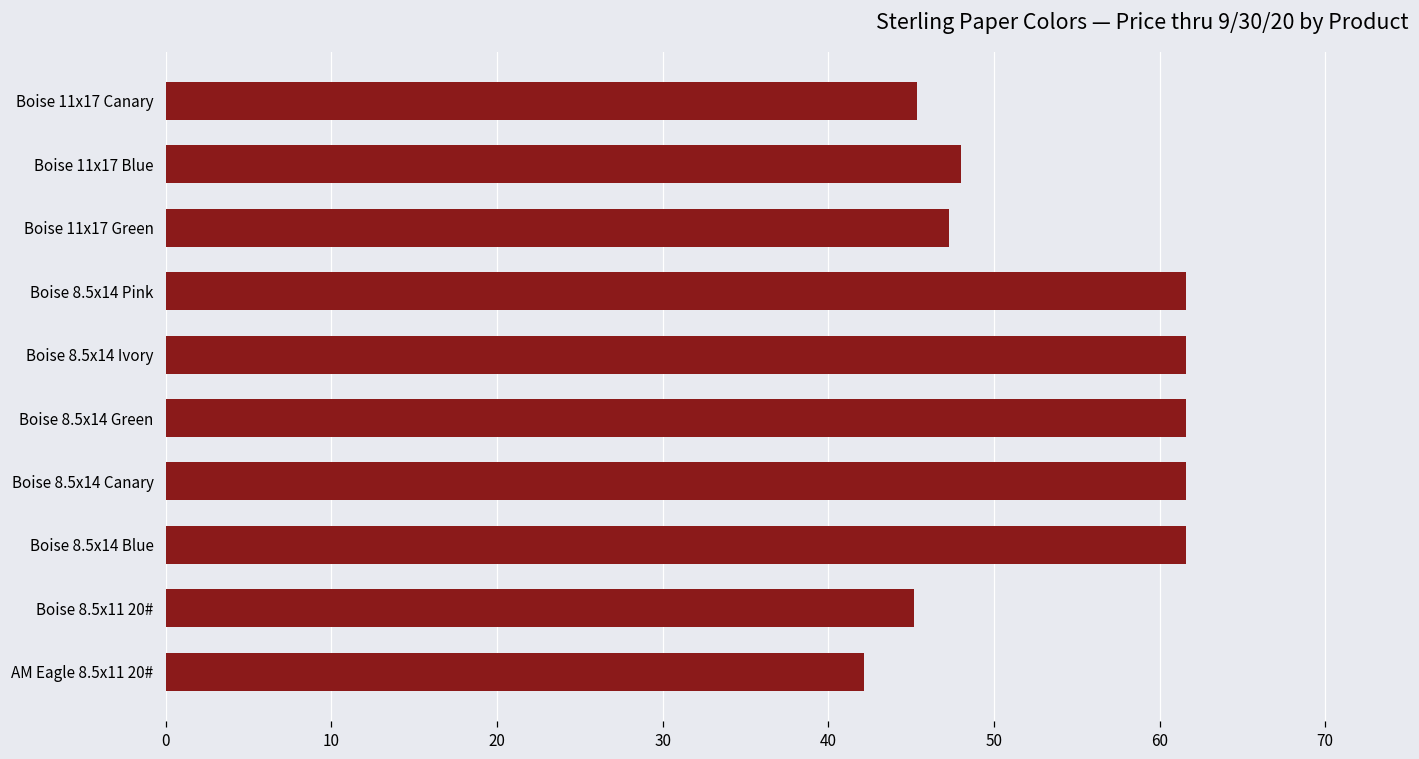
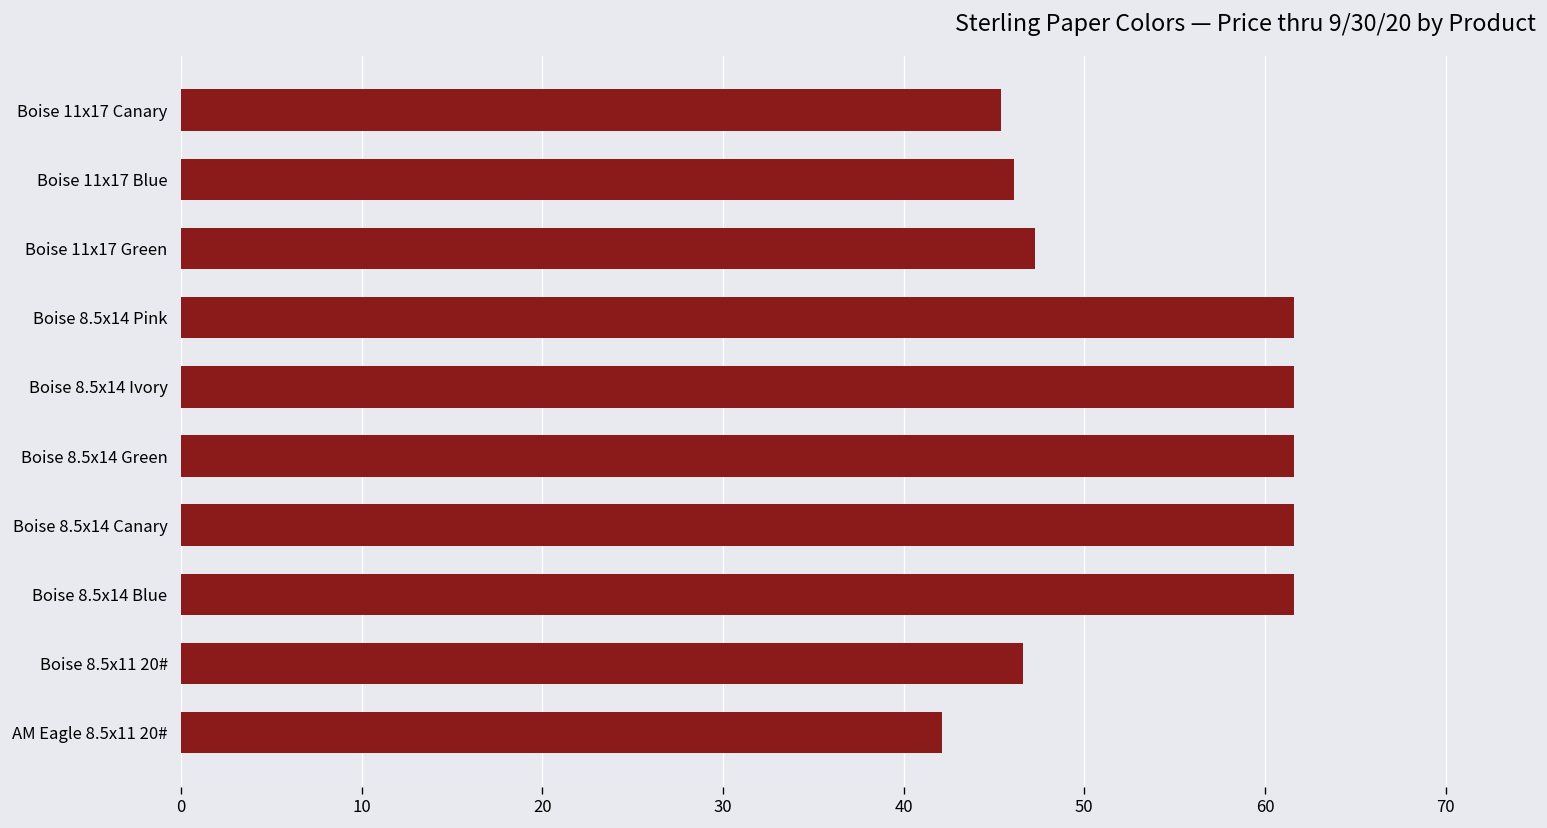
Boise 11x17 Blue: 48.0 -> 46.1
Boise 8.5x11 20#: 45.2 -> 46.6
